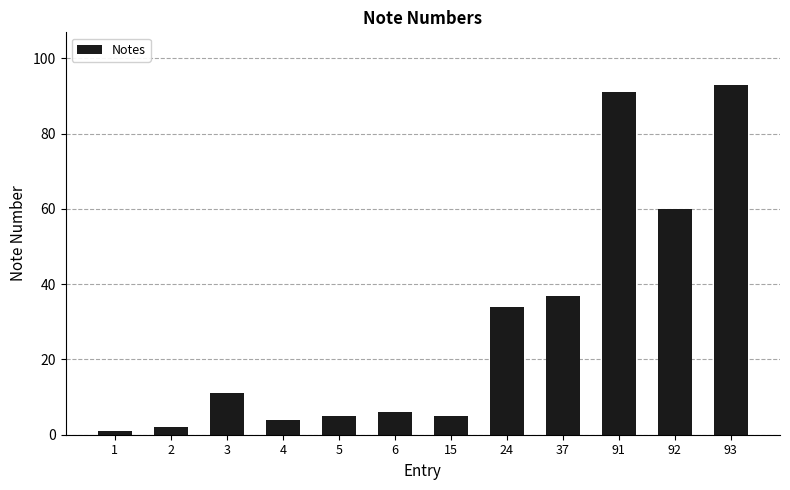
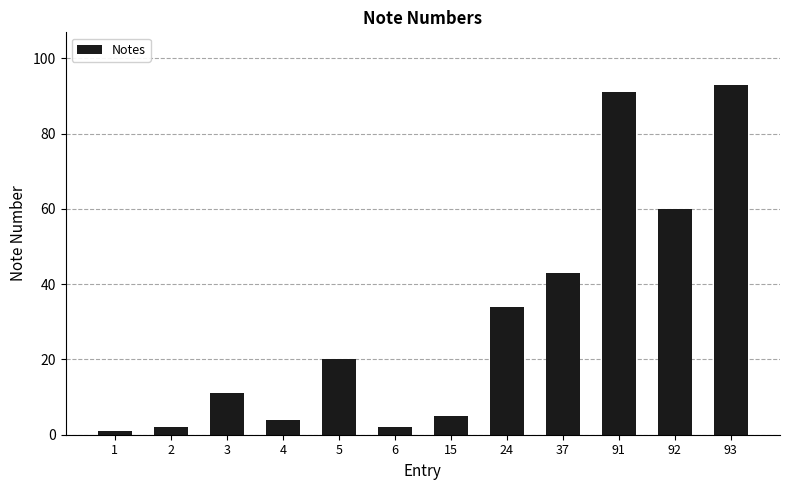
5: 5 -> 20
6: 6 -> 2
37: 37 -> 43
